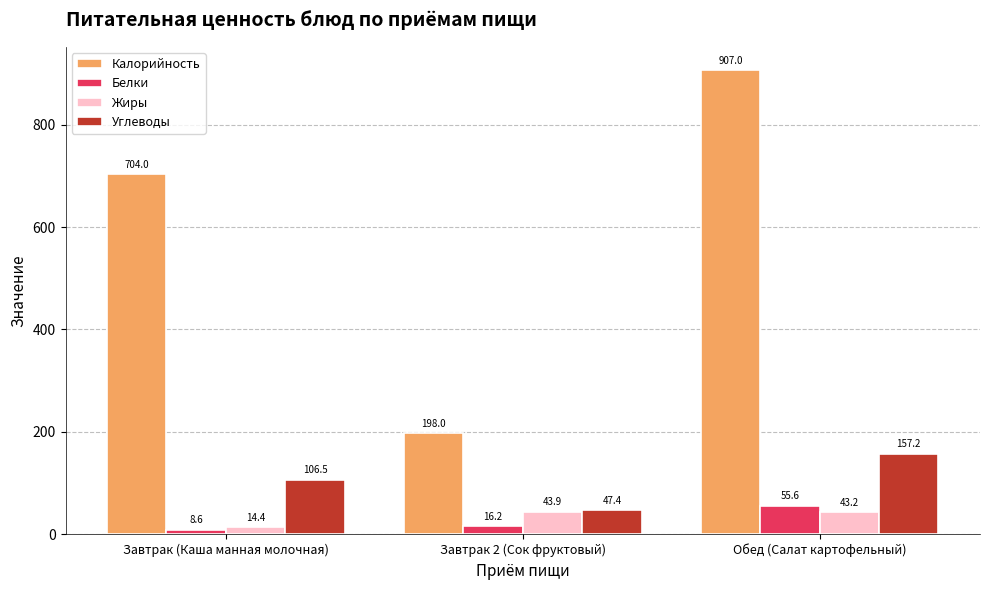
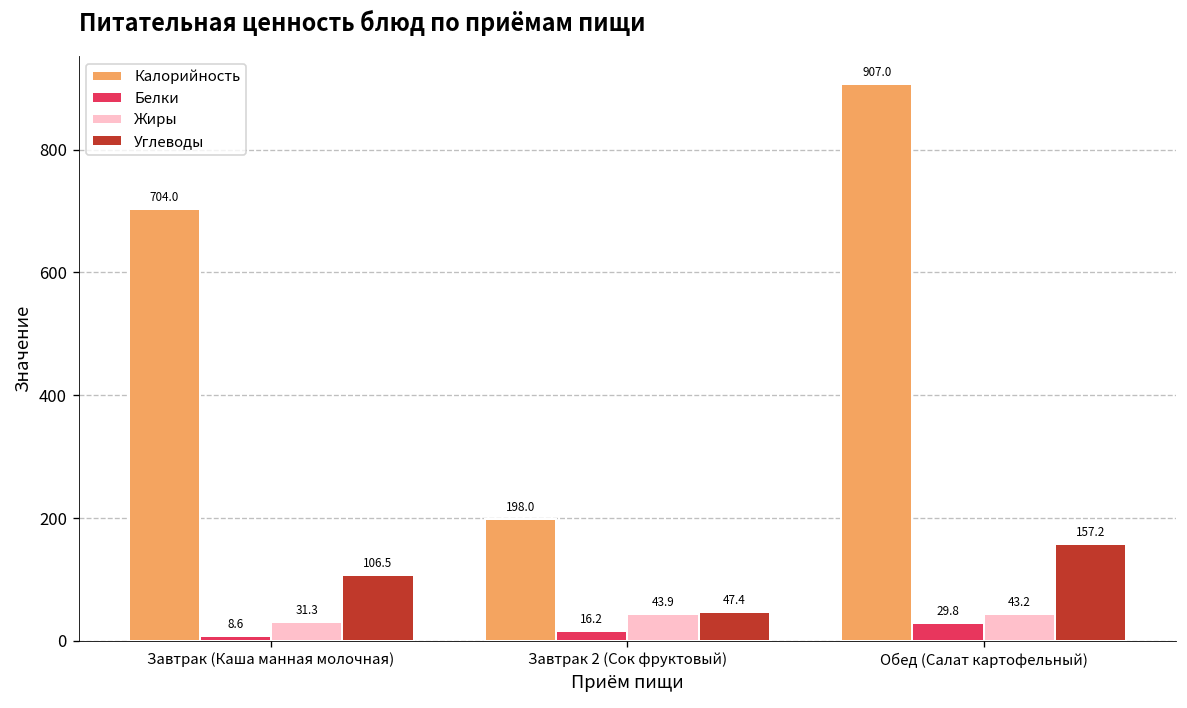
Жиры, Завтрак (Каша манная молочная): 14.4 -> 31.3
Белки, Обед (Салат картофельный): 55.6 -> 29.8
